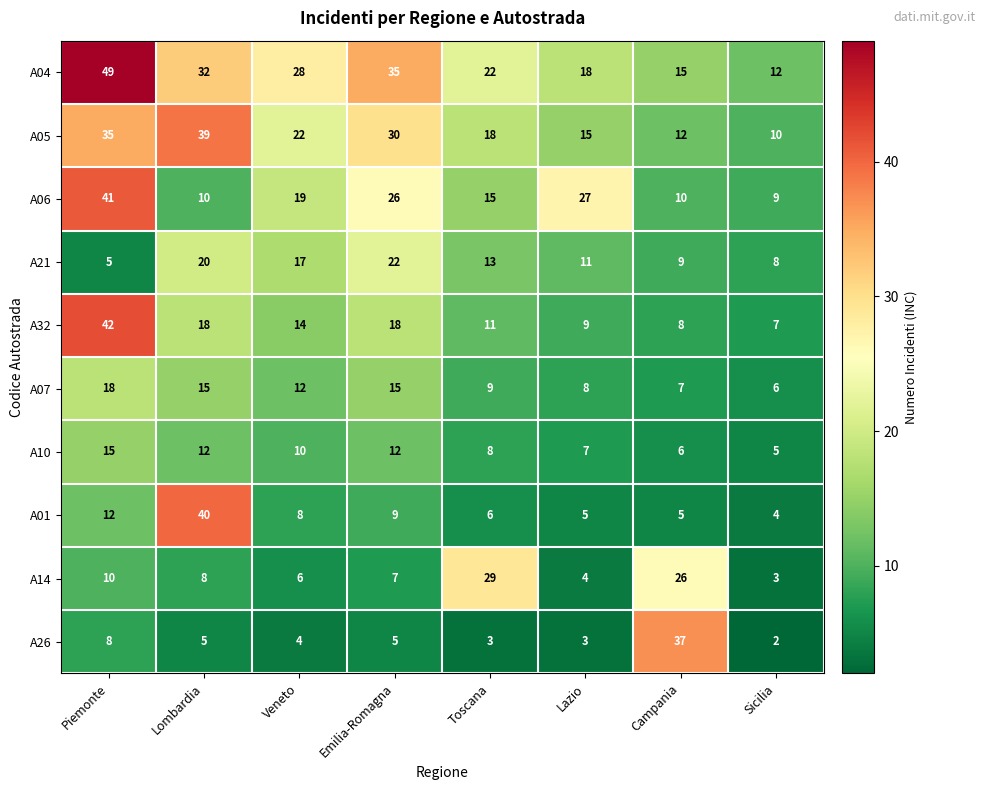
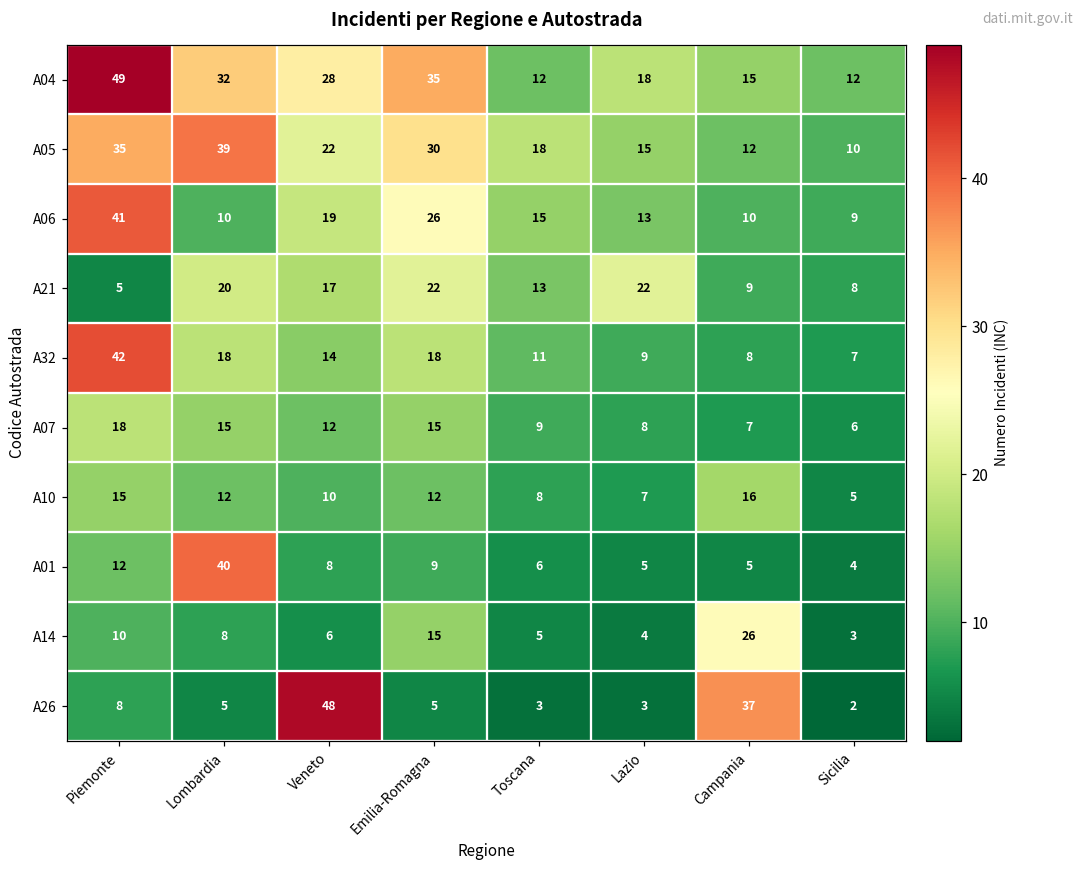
A04, Toscana: 22 -> 12
A06, Lazio: 27 -> 13
A21, Lazio: 11 -> 22
A10, Campania: 6 -> 16
A14, Emilia-Romagna: 7 -> 15
A14, Toscana: 29 -> 5
A26, Veneto: 4 -> 48
